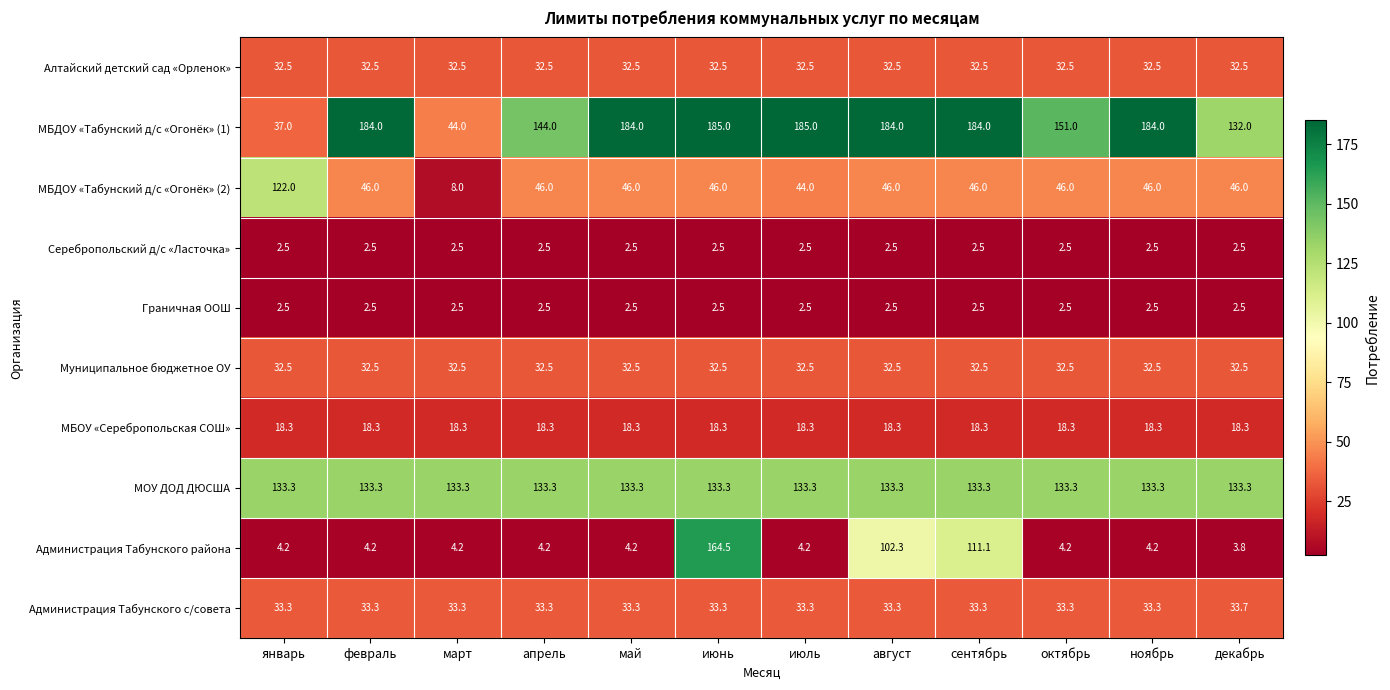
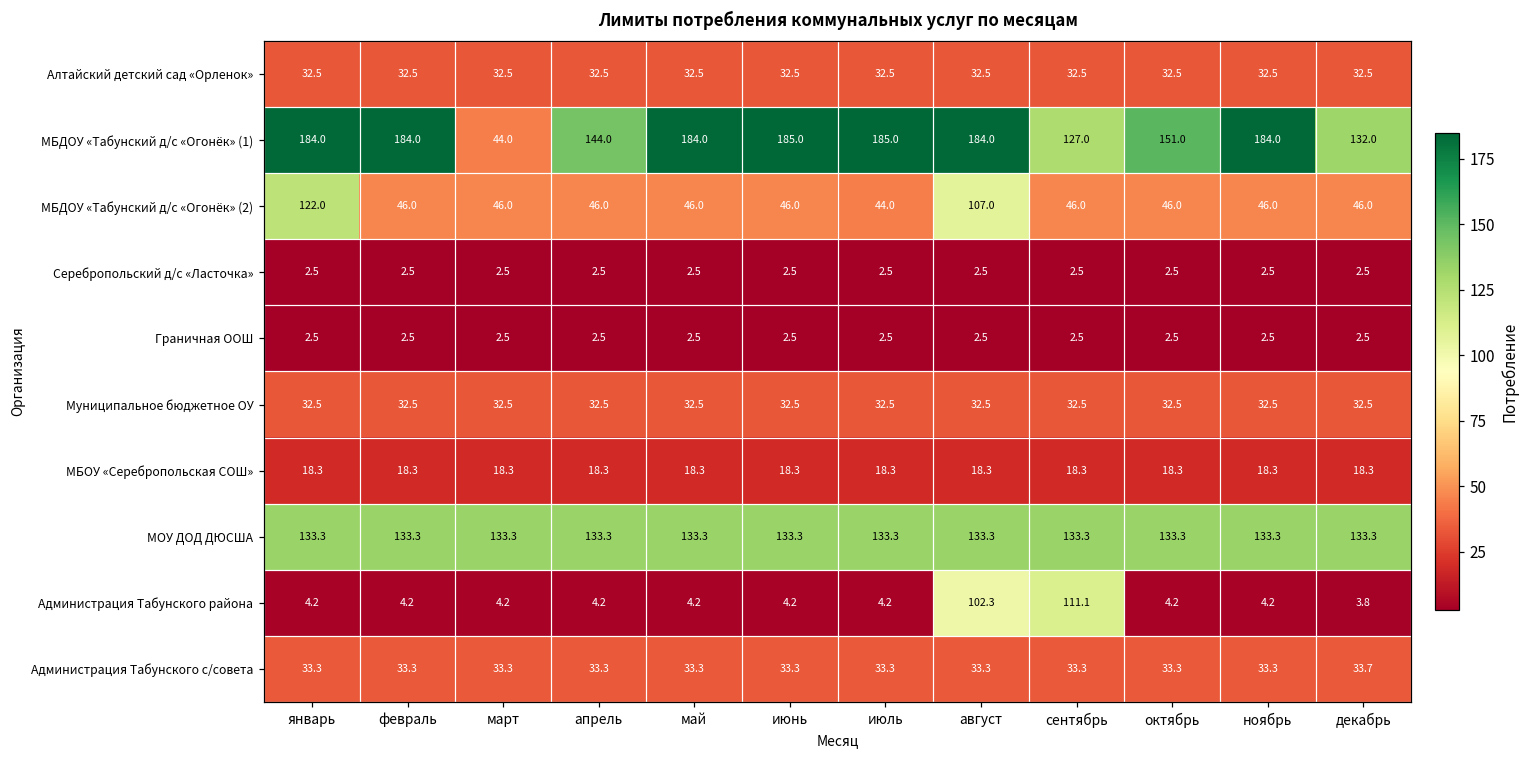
МБДОУ «Табунский д/с «Огонёк» (1), январь: 37.0 -> 184.0
МБДОУ «Табунский д/с «Огонёк» (1), сентябрь: 184.0 -> 127.0
МБДОУ «Табунский д/с «Огонёк» (2), март: 8.0 -> 46.0
МБДОУ «Табунский д/с «Огонёк» (2), август: 46.0 -> 107.0
Администрация Табунского района, июнь: 164.5 -> 4.2
